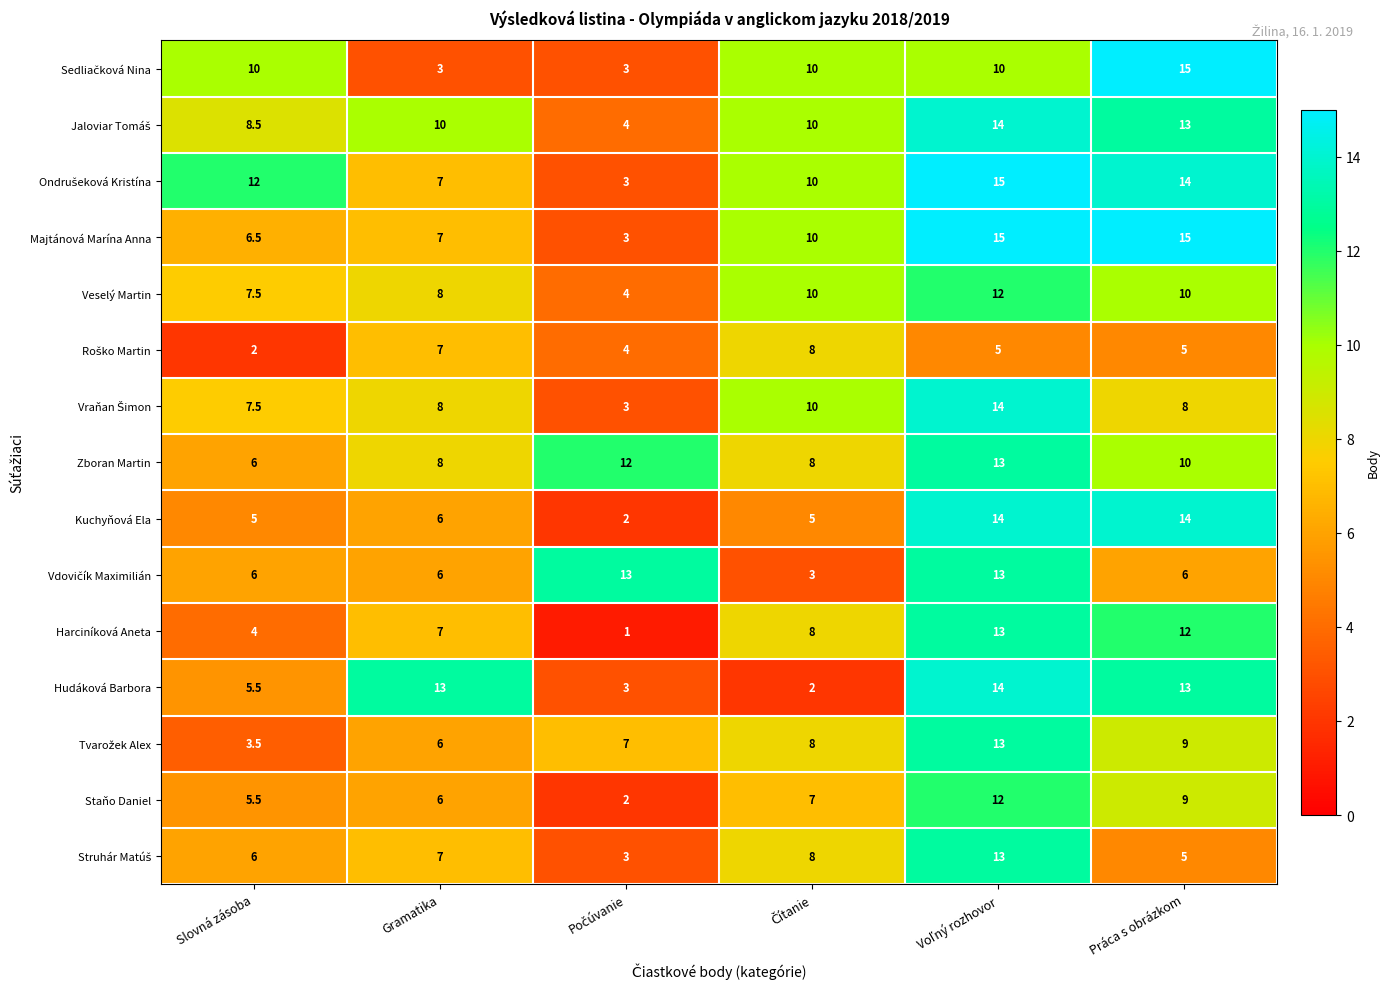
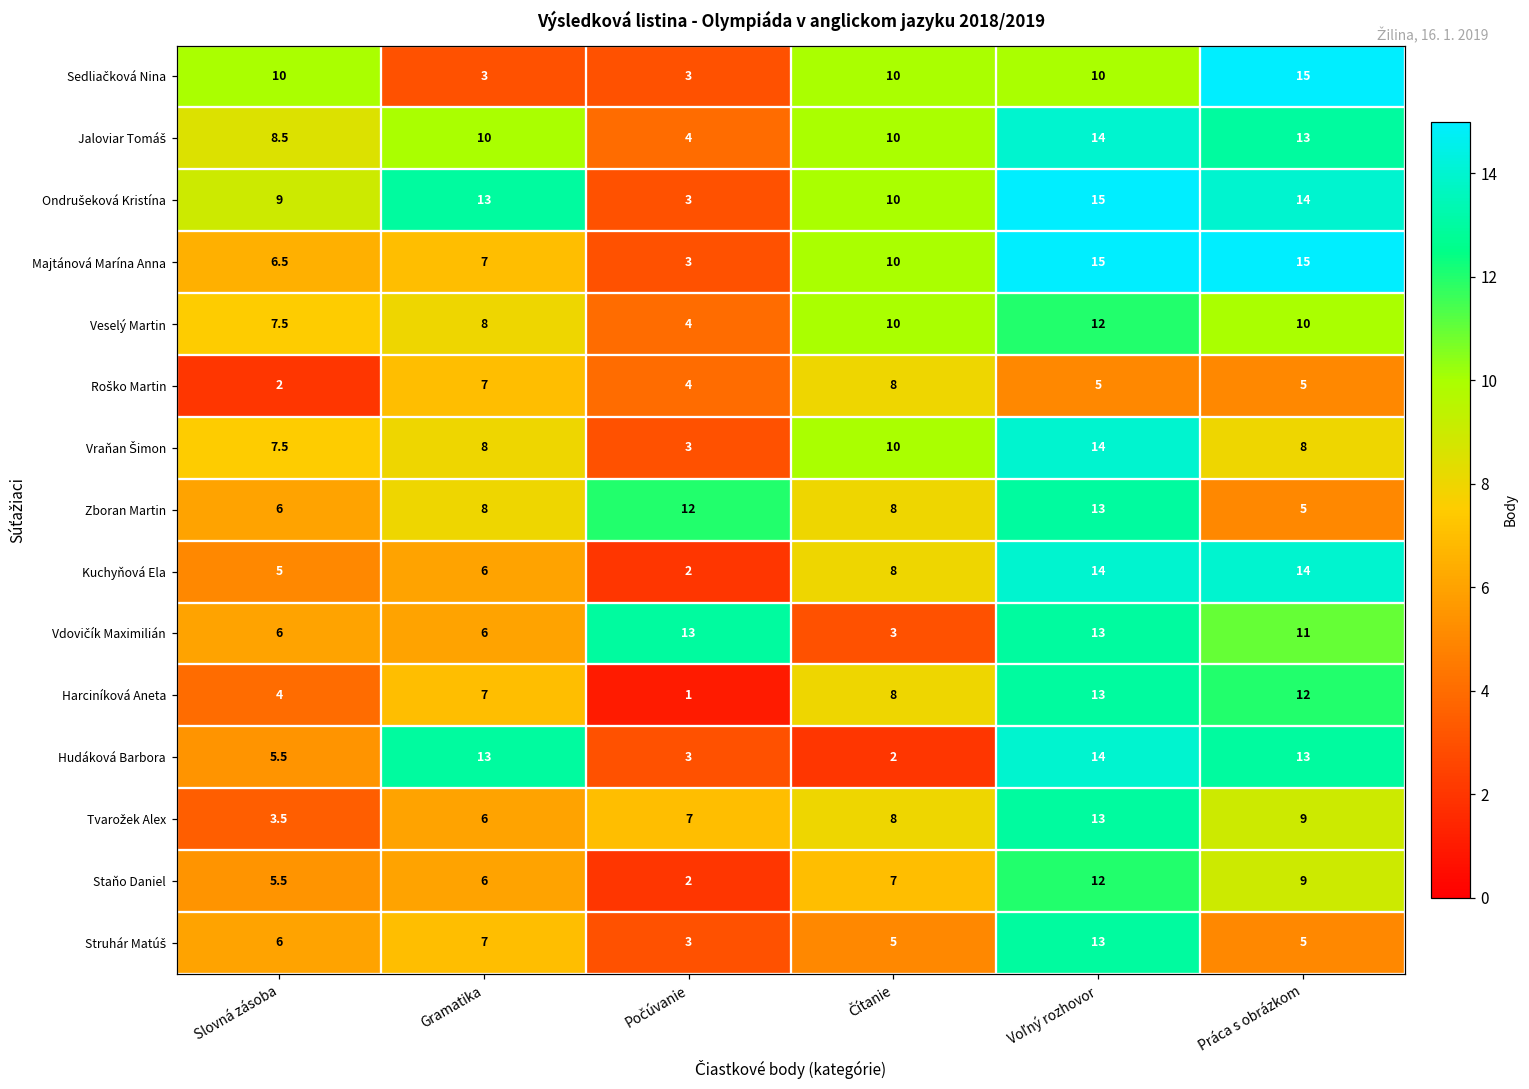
Ondrušeková Kristína, Slovná zásoba: 12 -> 9
Ondrušeková Kristína, Gramatika: 7 -> 13
Zboran Martin, Práca s obrázkom: 10 -> 5
Kuchyňová Ela, Čítanie: 5 -> 8
Vdovičík Maximilián, Práca s obrázkom: 6 -> 11
Struhár Matúš, Čítanie: 8 -> 5
